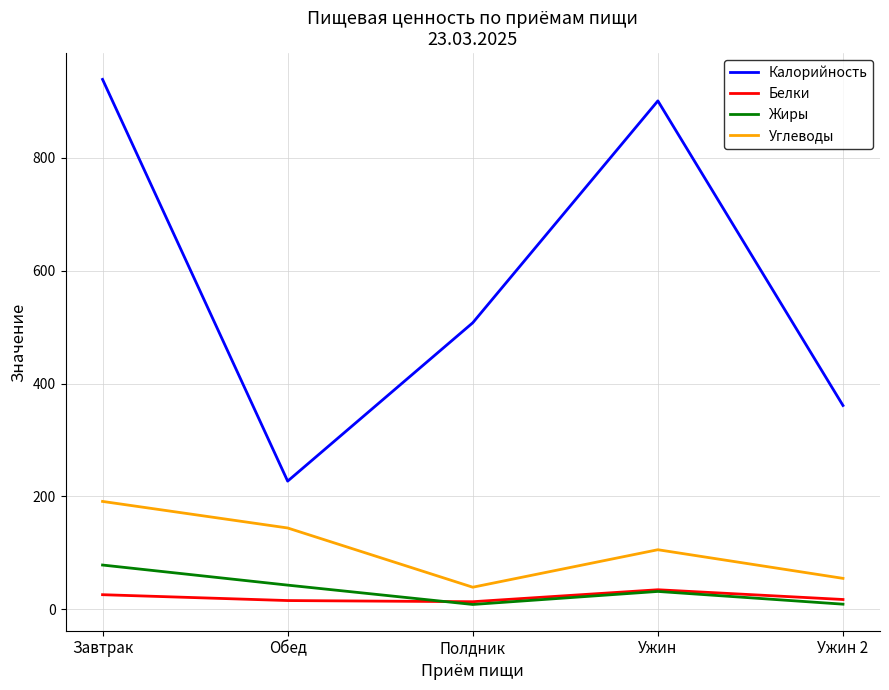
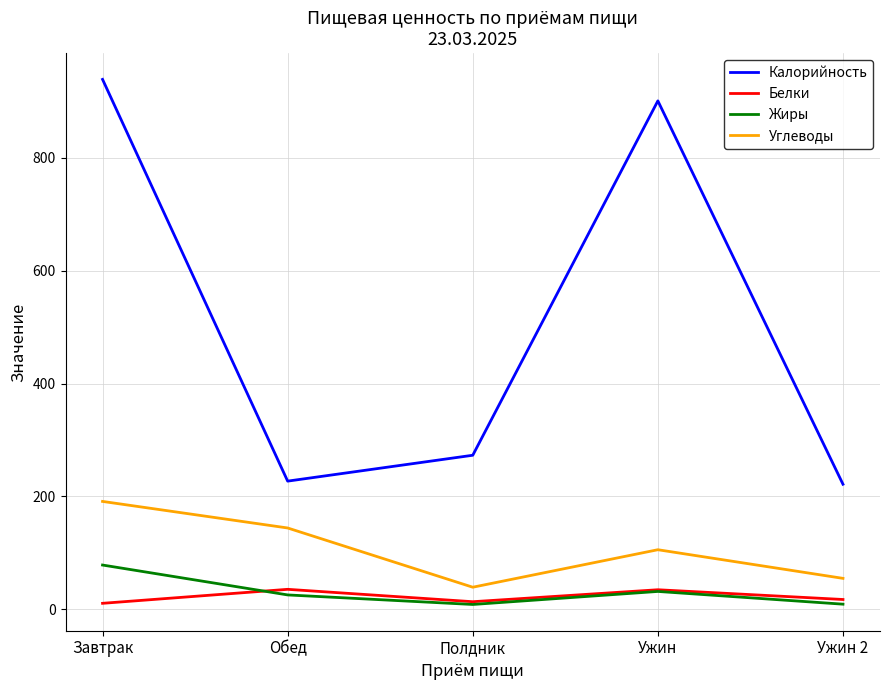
Белки, Завтрак: 30 -> 10
Белки, Обед: 20 -> 40
Жиры, Обед: 40 -> 30
Калорийность, Полдник: 510 -> 270
Калорийность, Ужин 2: 360 -> 220
